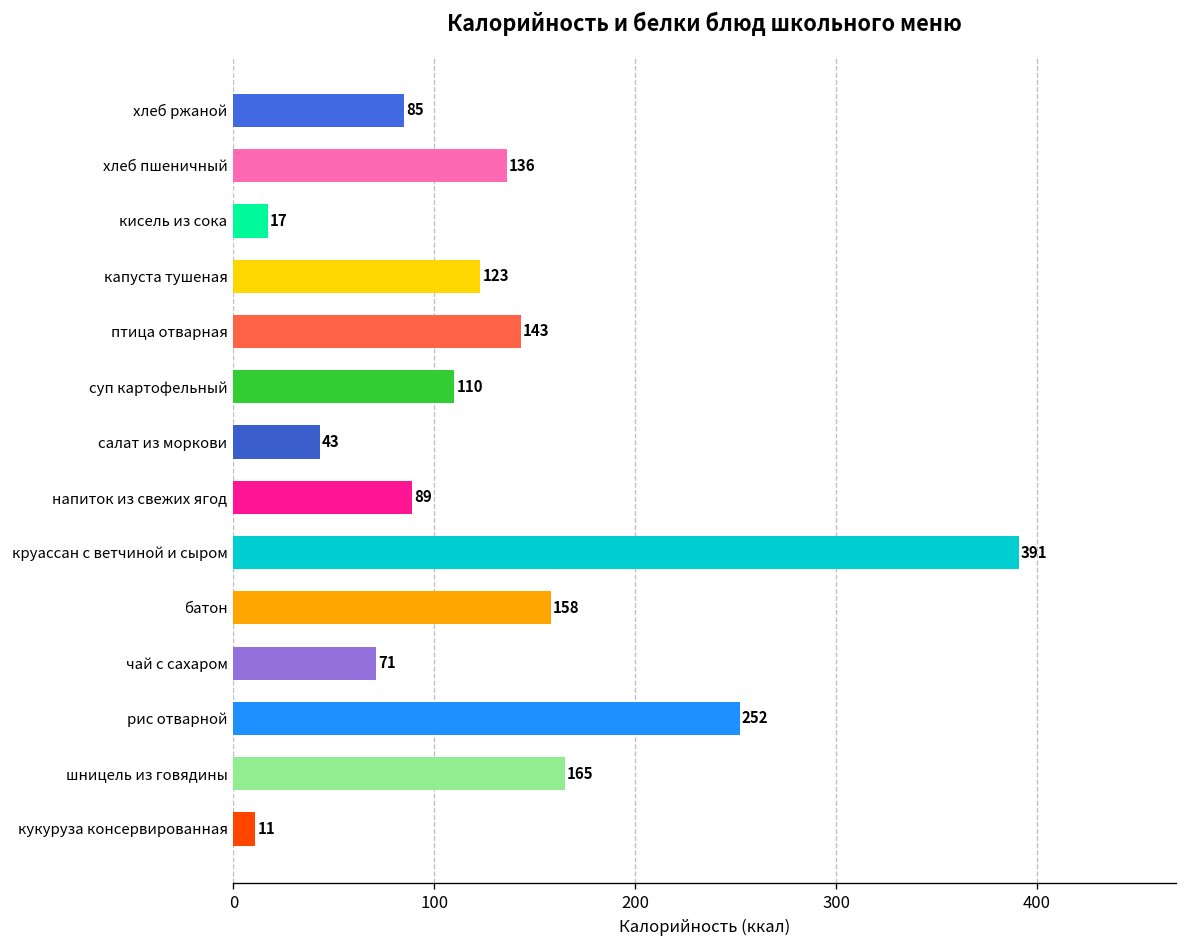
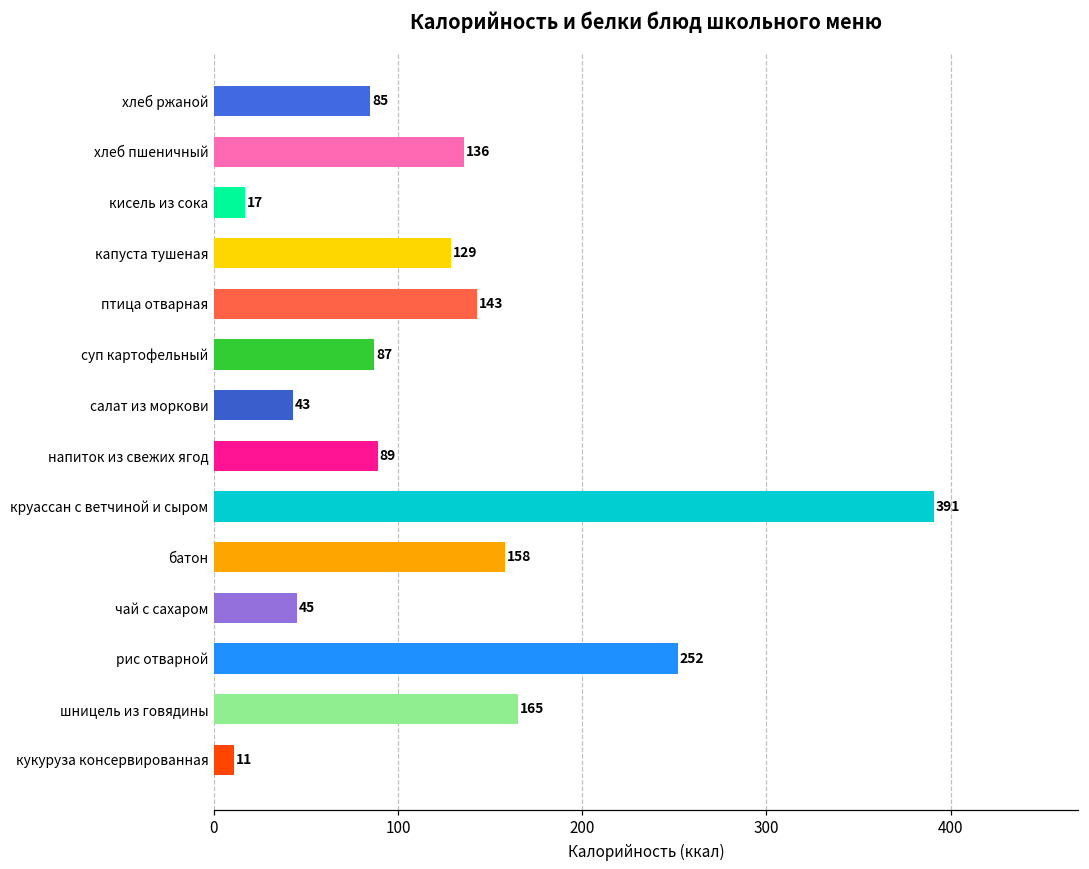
капуста тушеная: 123 -> 129
суп картофельный: 110 -> 87
чай с сахаром: 71 -> 45
